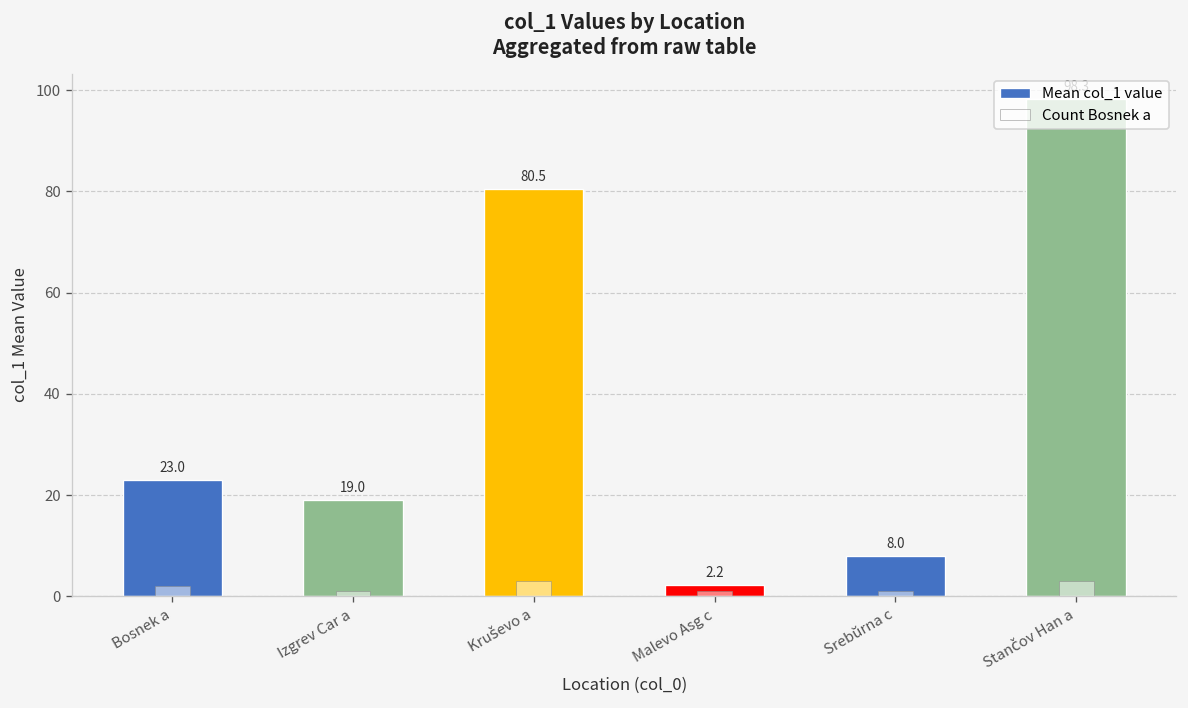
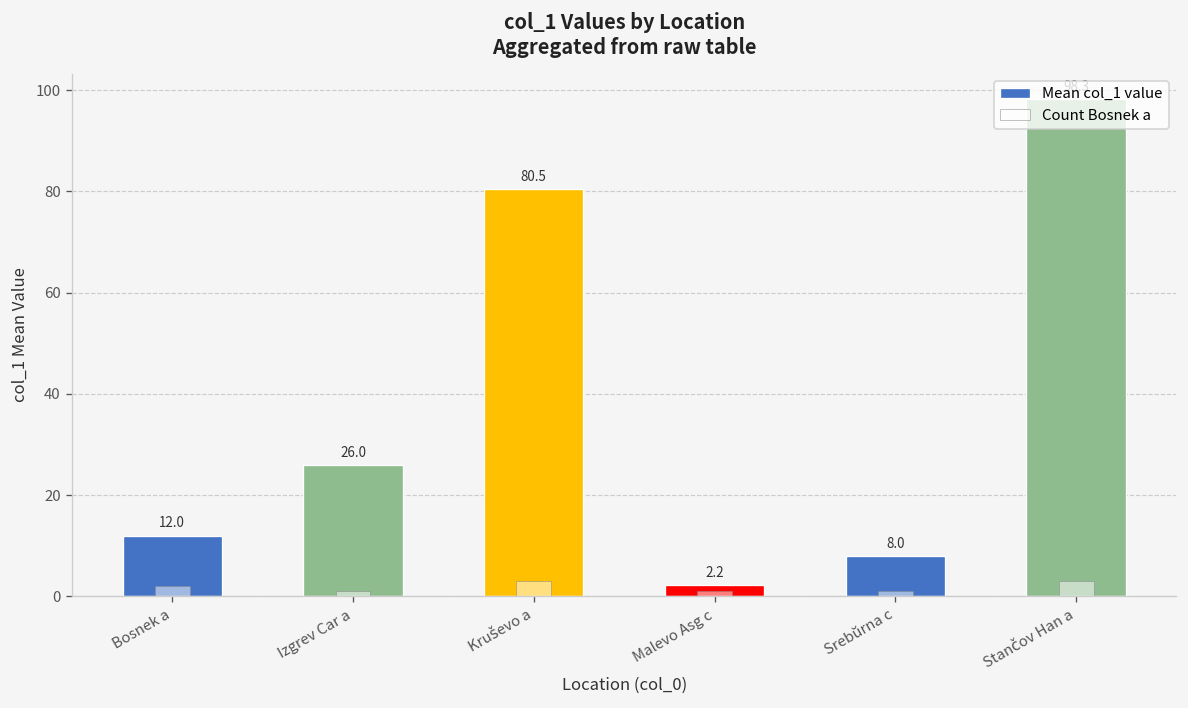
Mean col_1 value, Bosnek a: 23.0 -> 12.0
Mean col_1 value, Izgrev Car a: 19.0 -> 26.0
